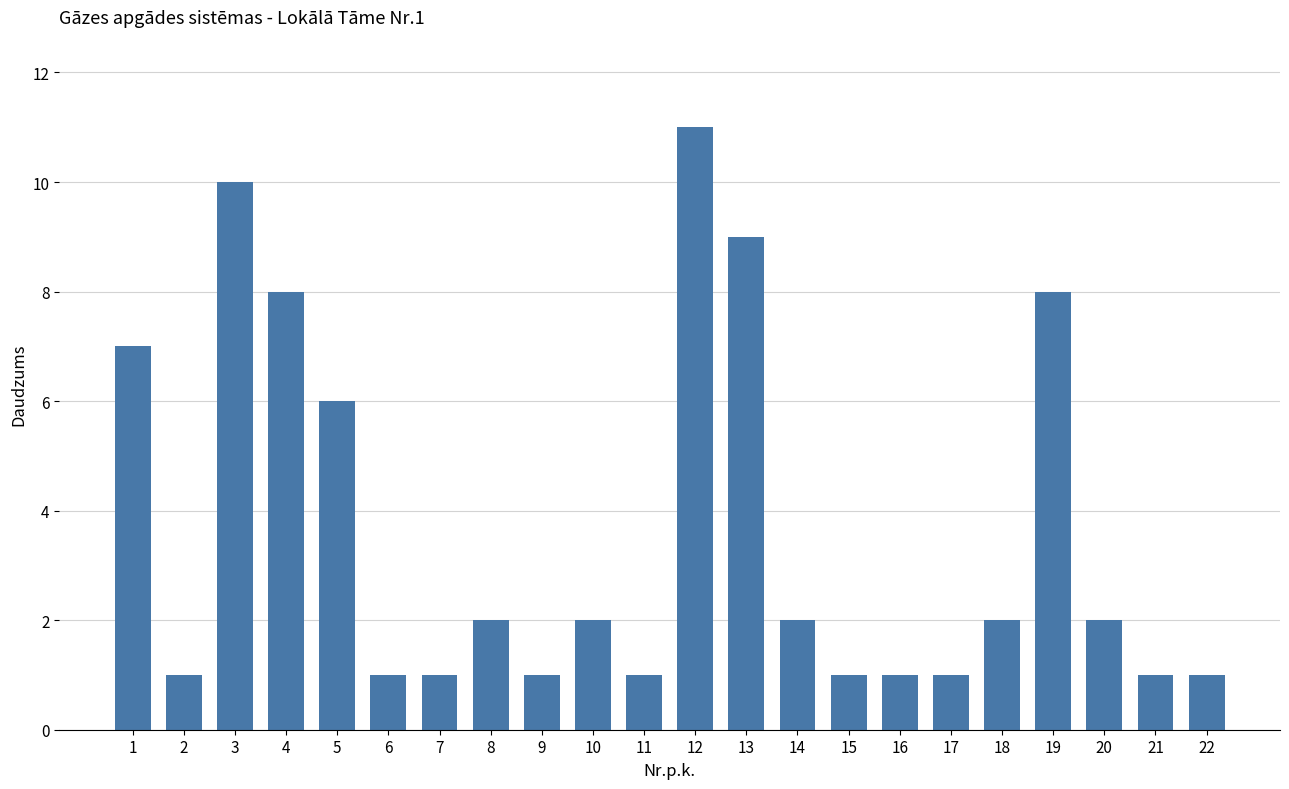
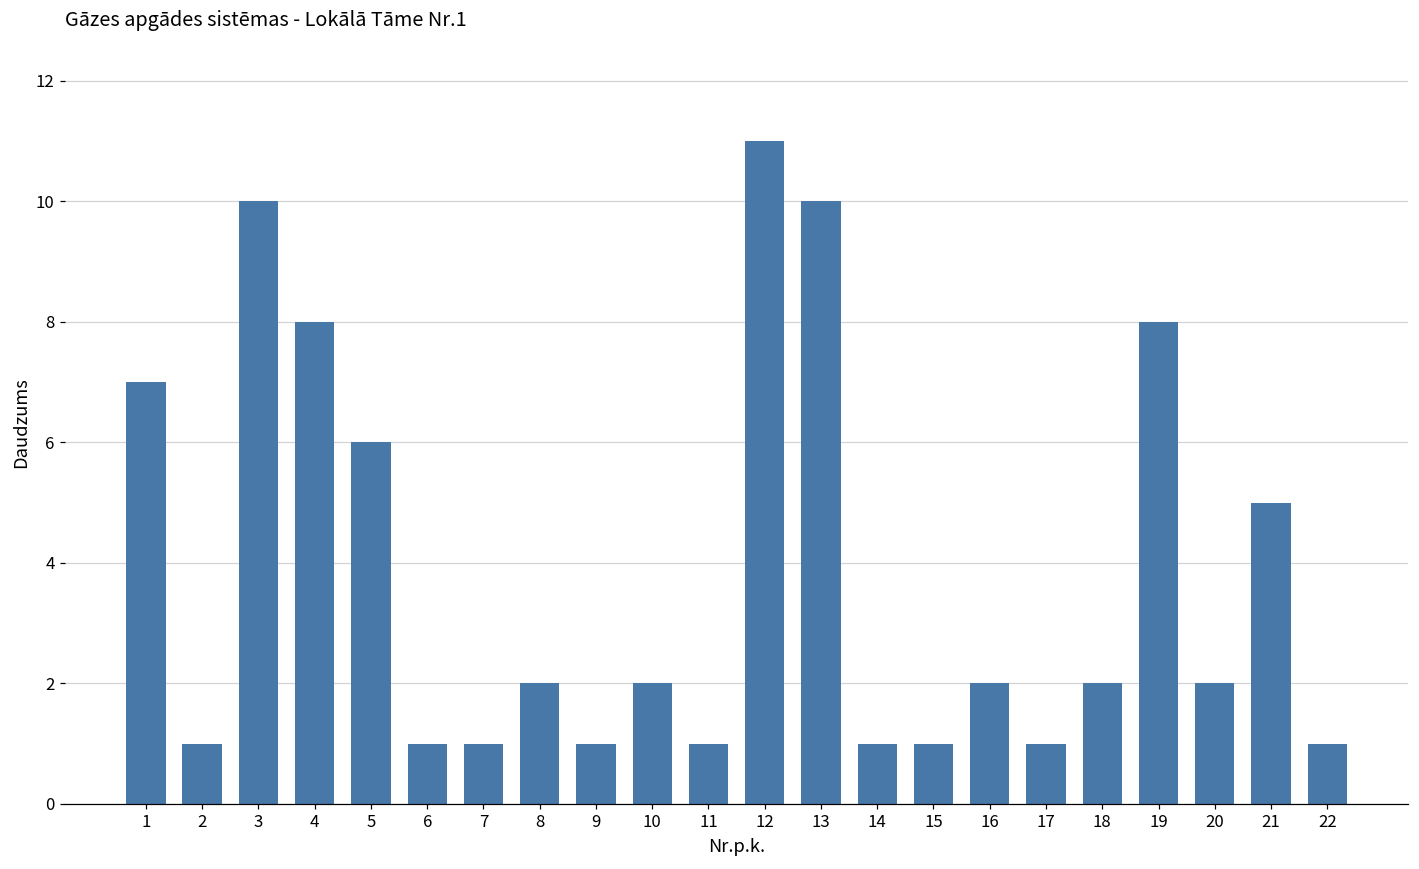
13: 9 -> 10
14: 2 -> 1
16: 1 -> 2
21: 1 -> 5
